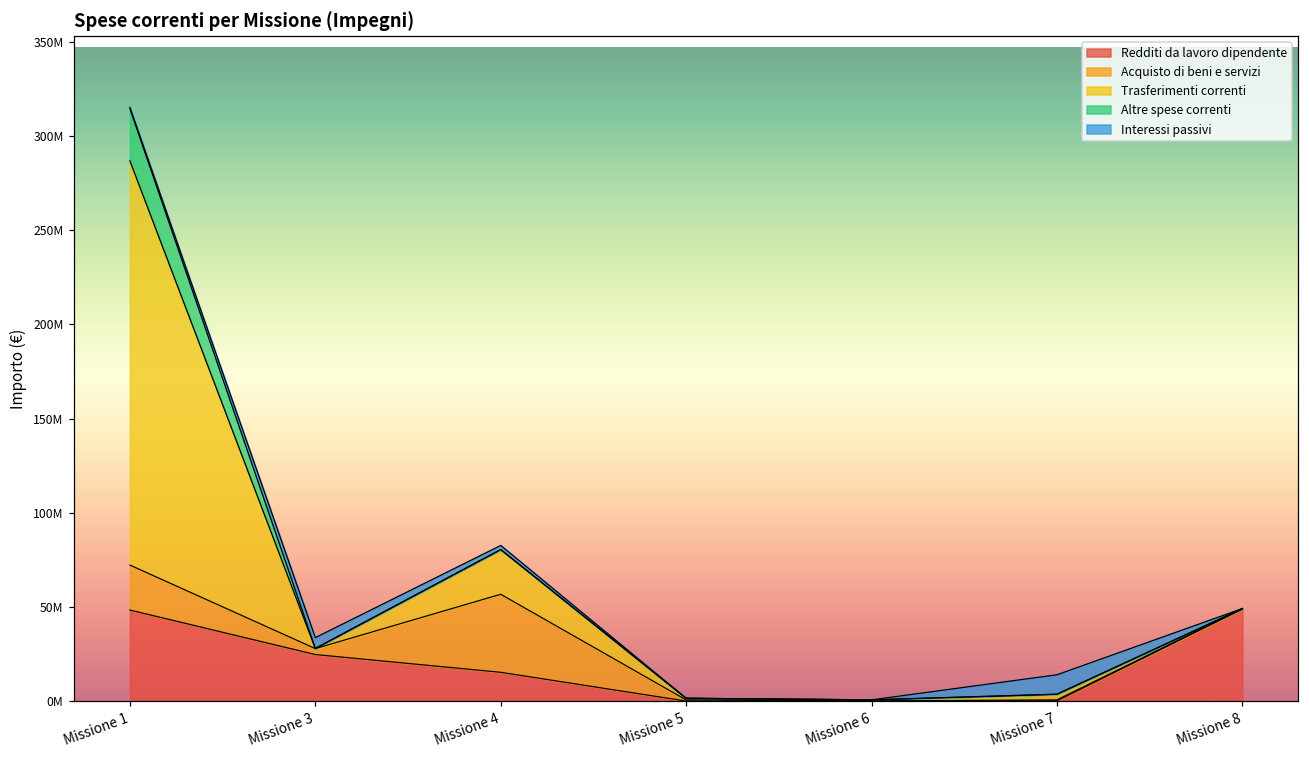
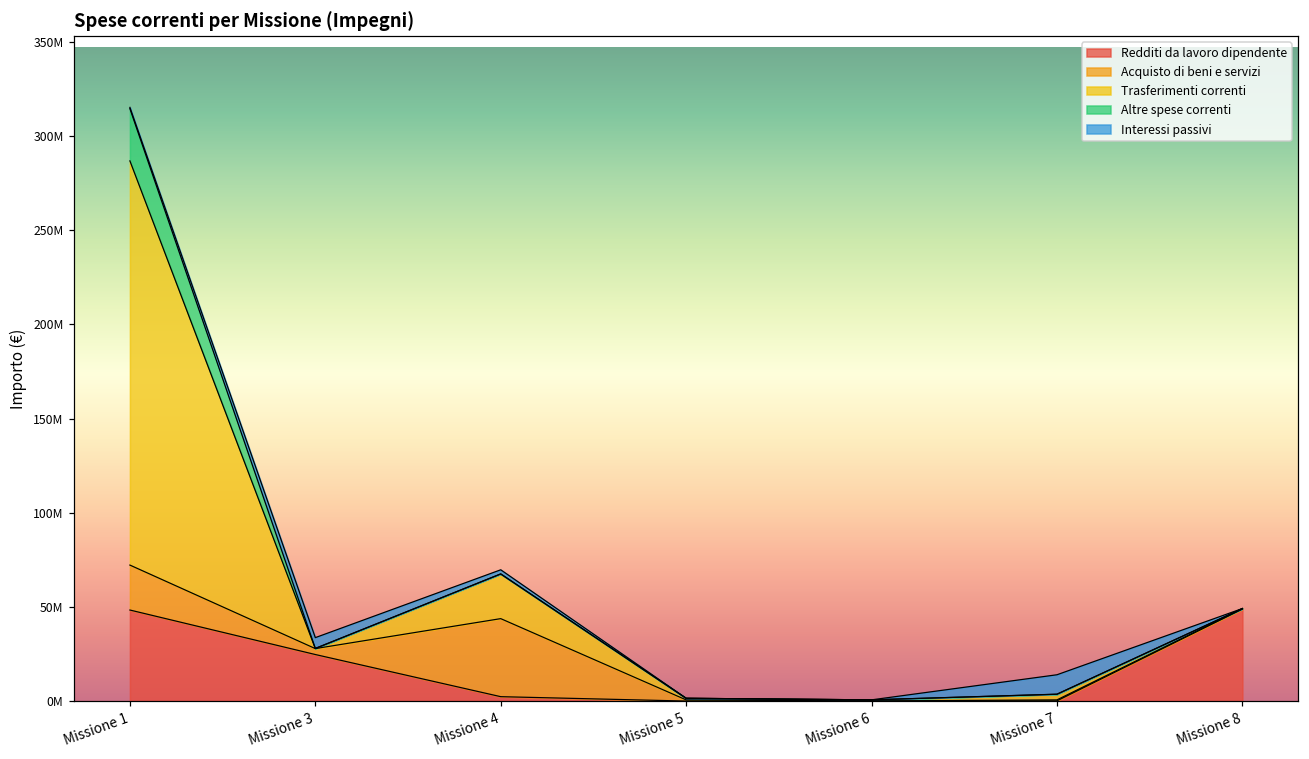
Redditi da lavoro dipendente, Missione 4: 15000000 -> 2000000
